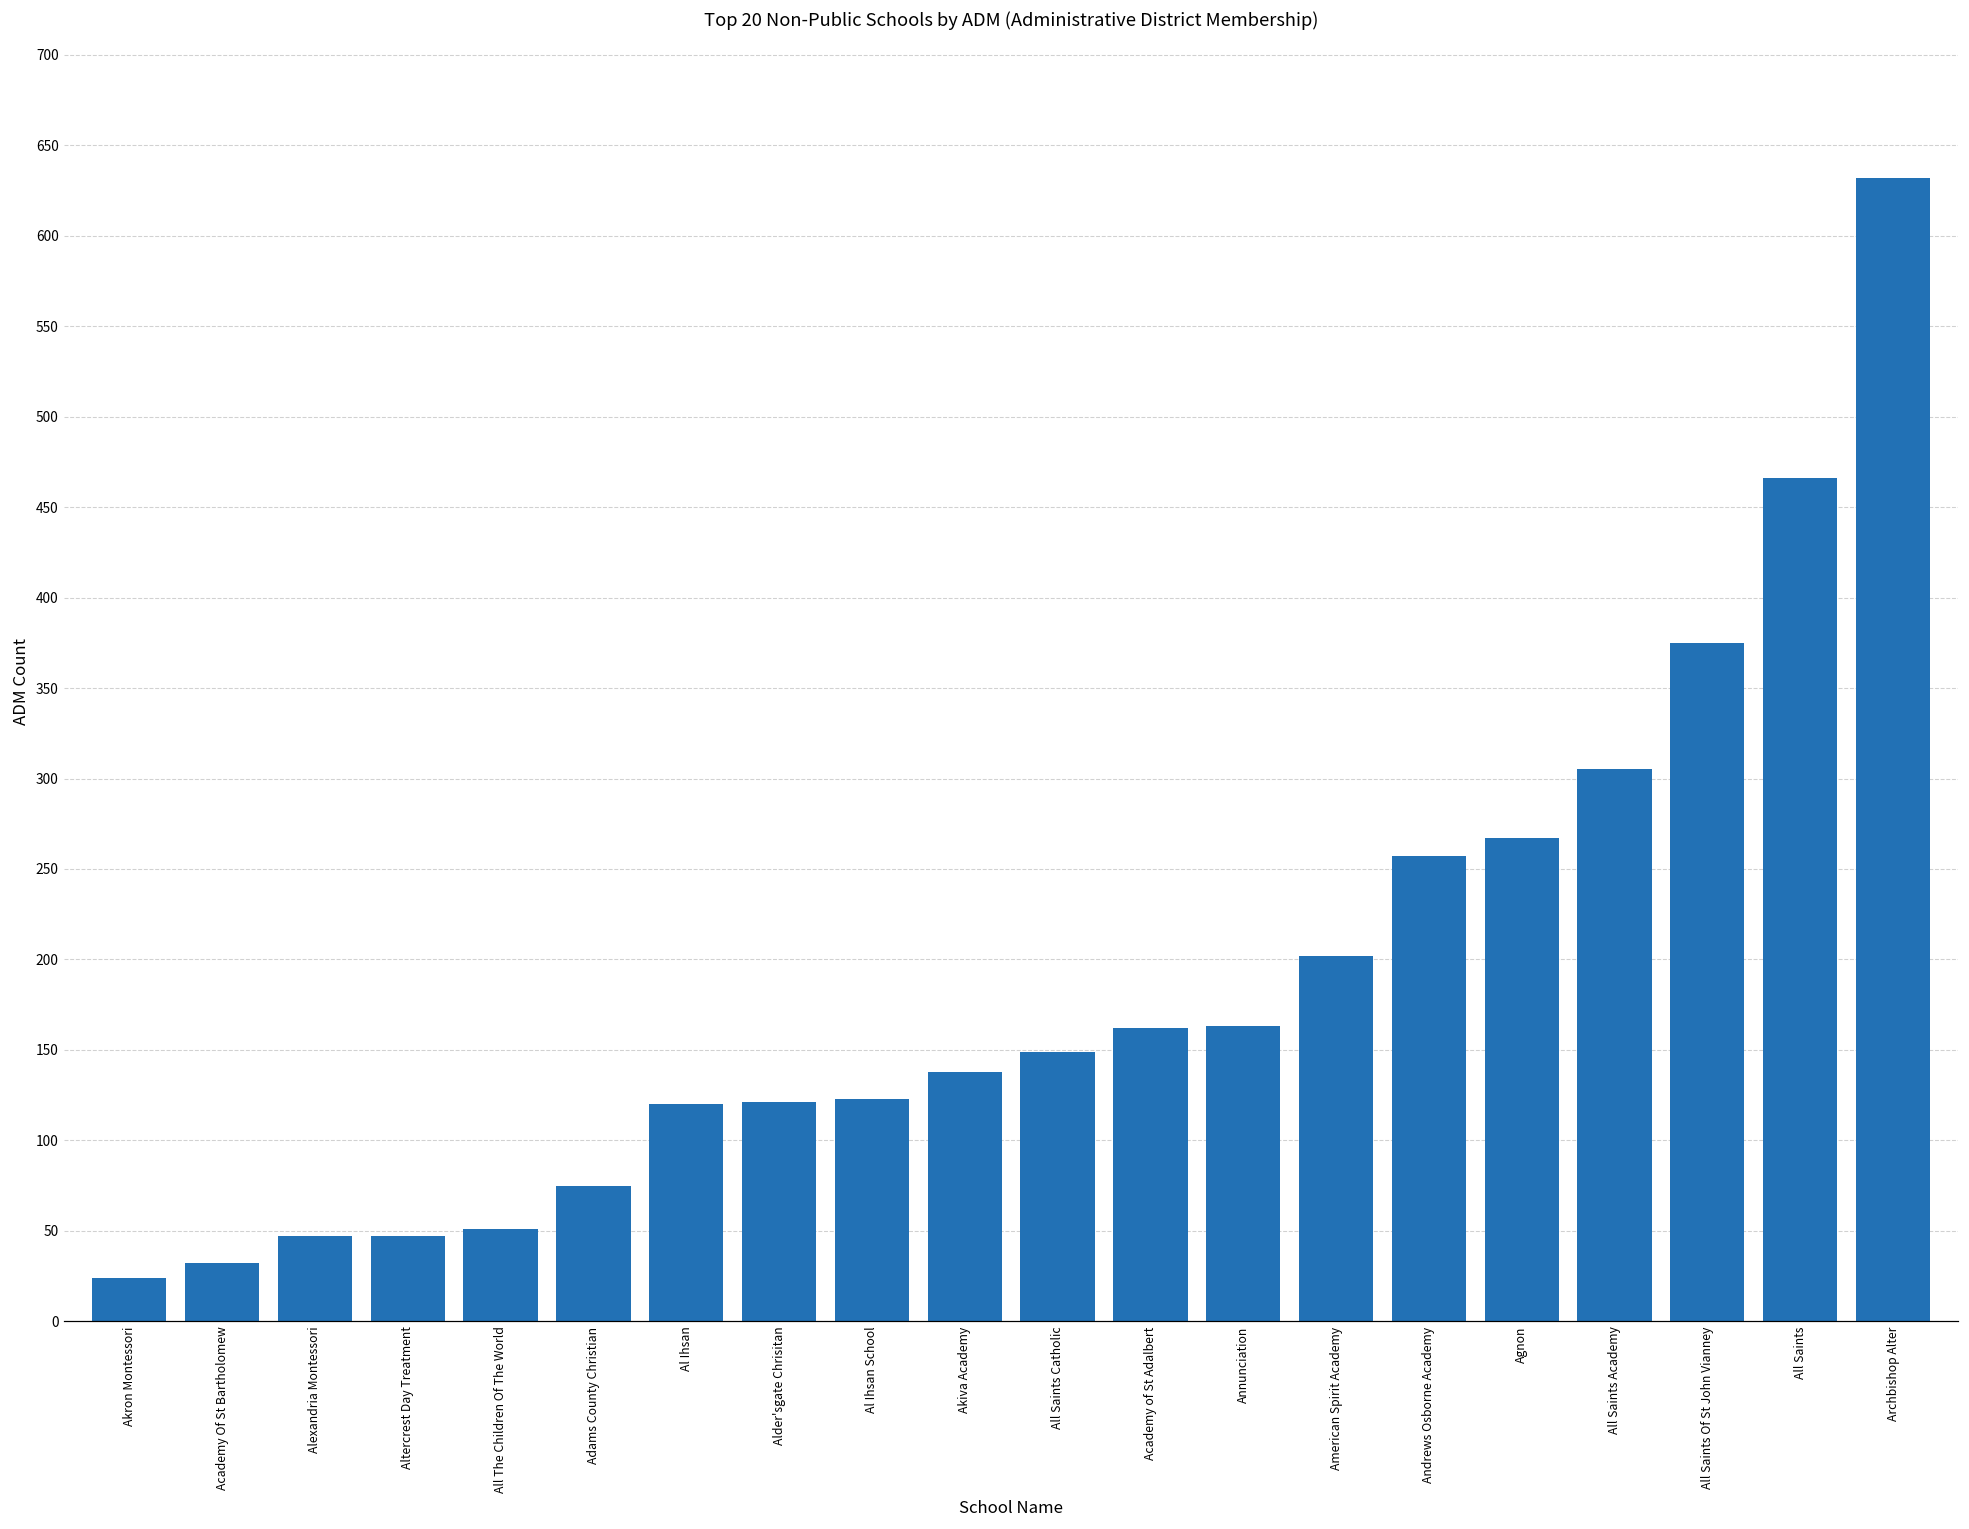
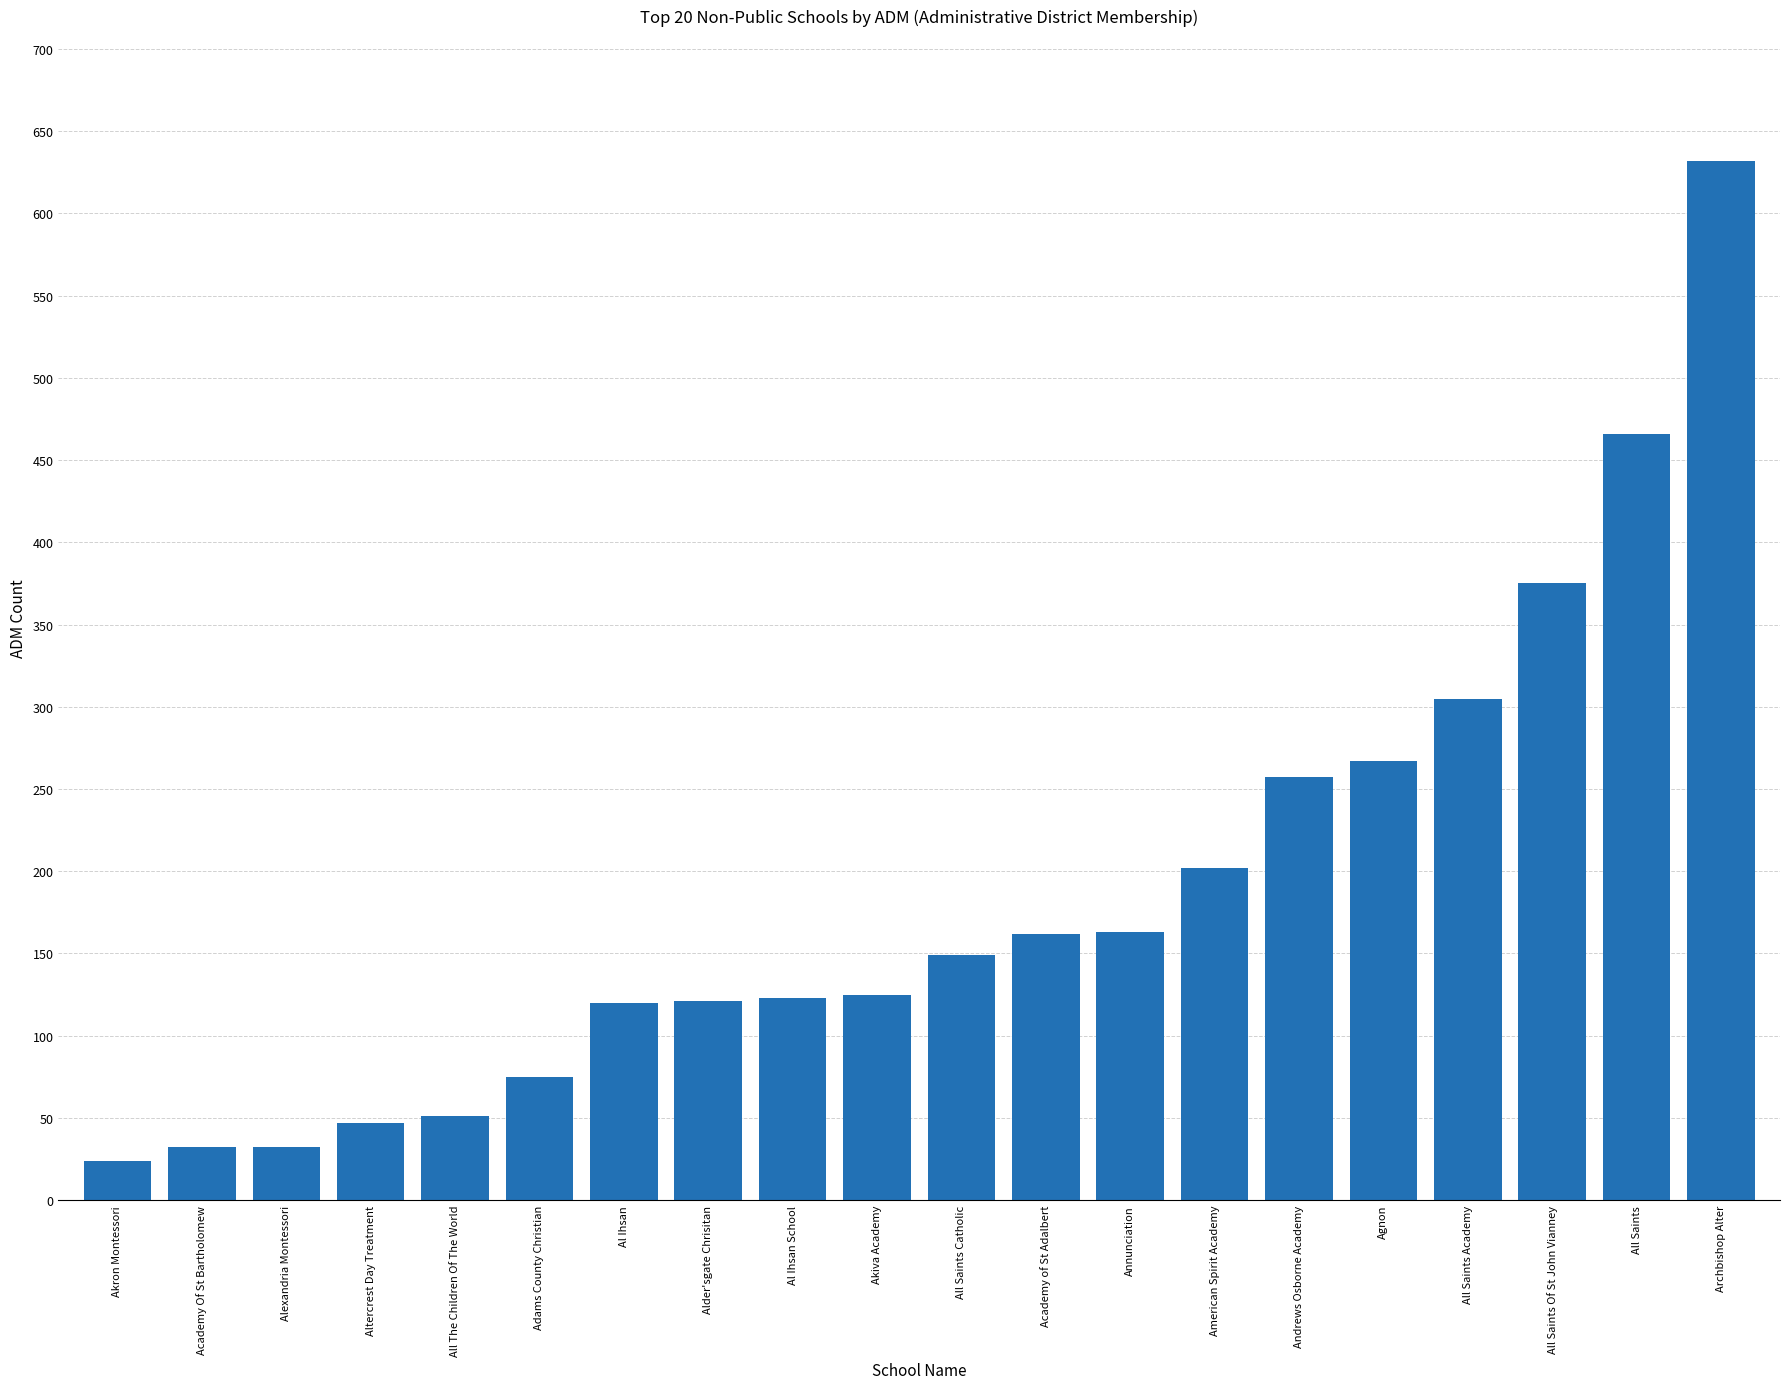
Alexandria Montessori: 47 -> 32
Akiva Academy: 138 -> 125
